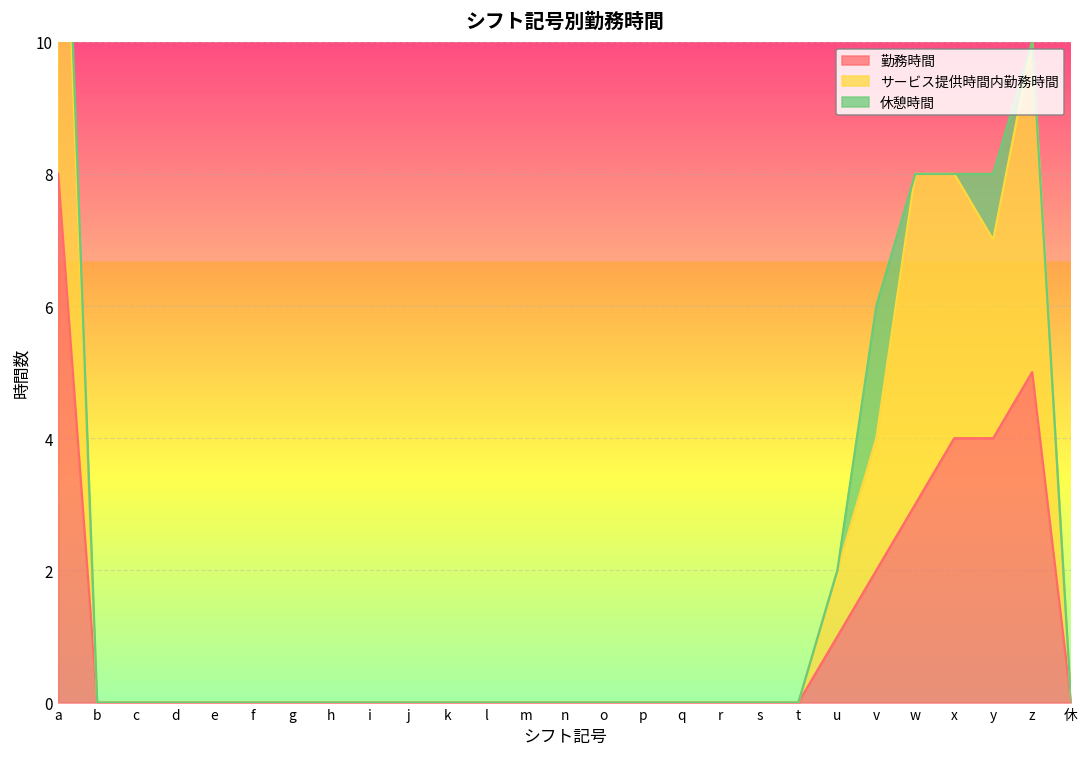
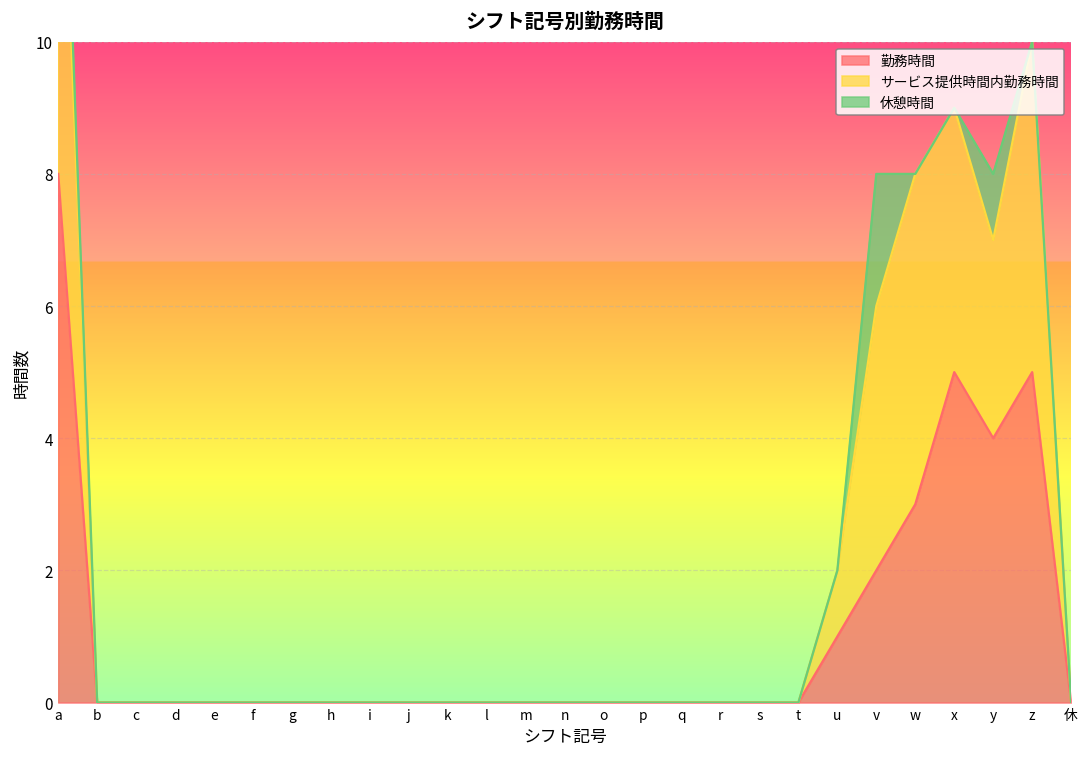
サービス提供時間内勤務時間, v: 2 -> 4
勤務時間, x: 4 -> 5
